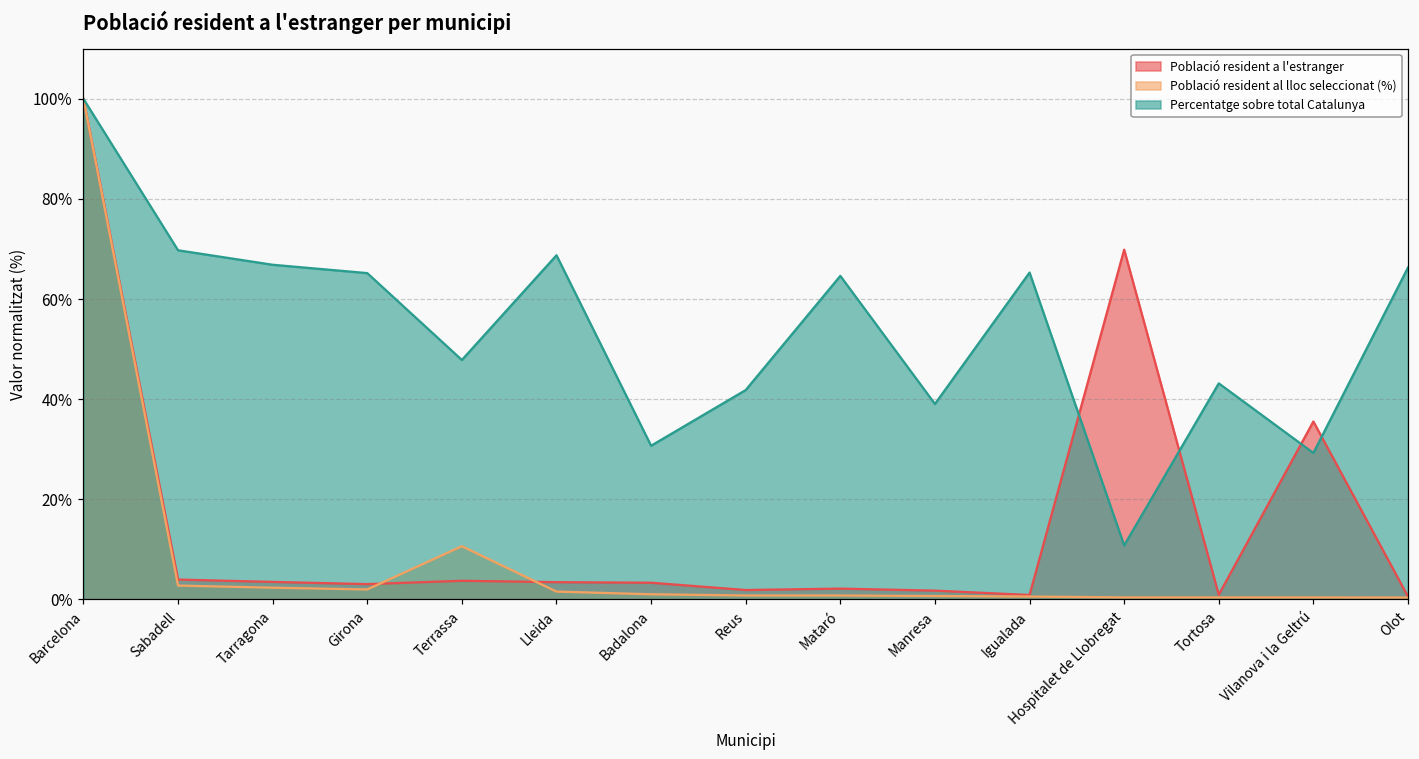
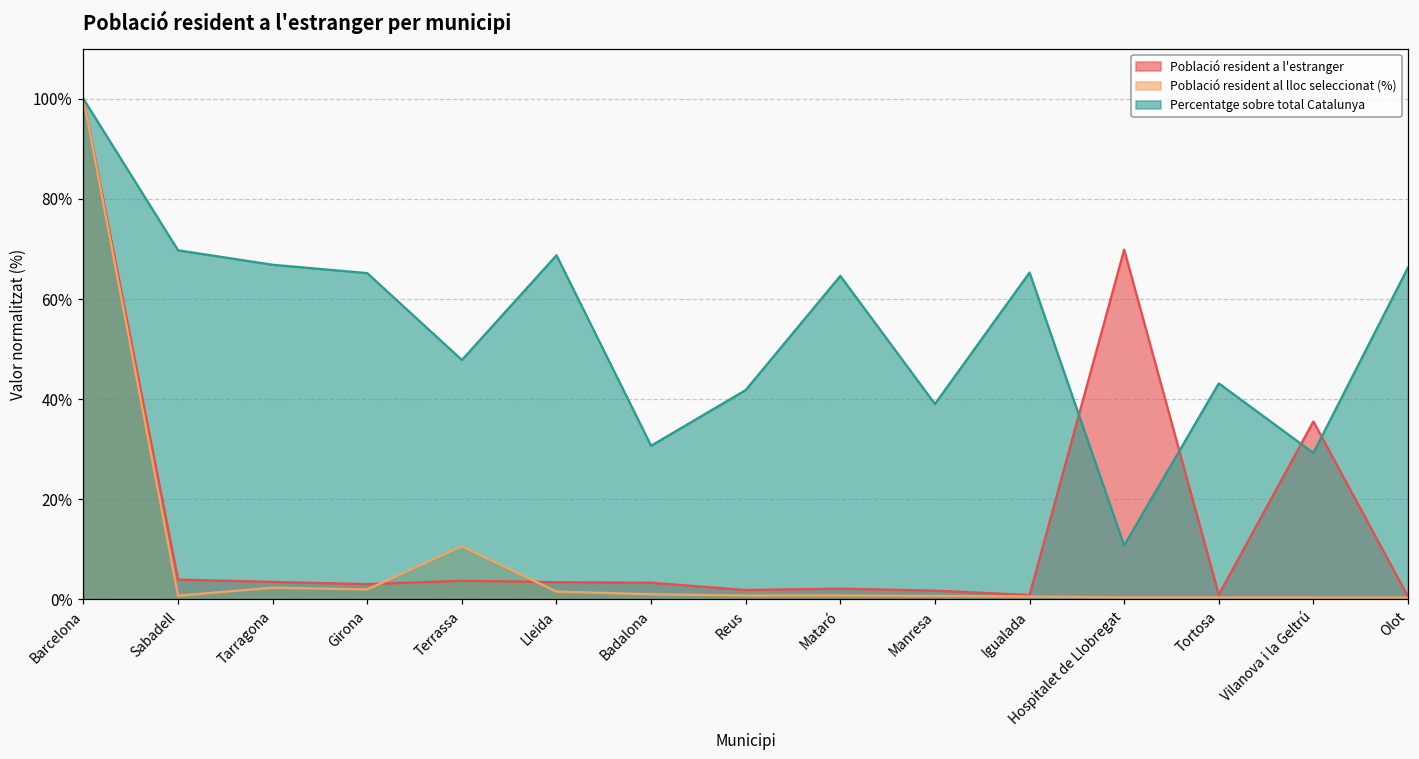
Població resident al lloc seleccionat (%), Sabadell: 3% -> 1%
